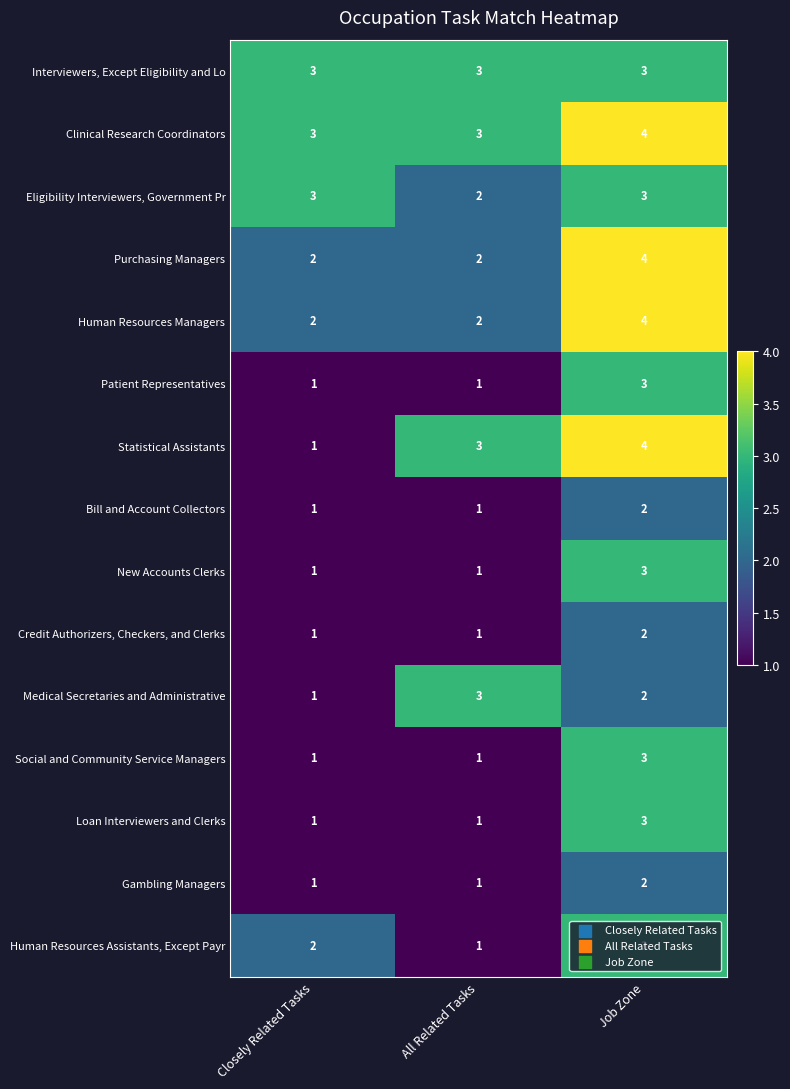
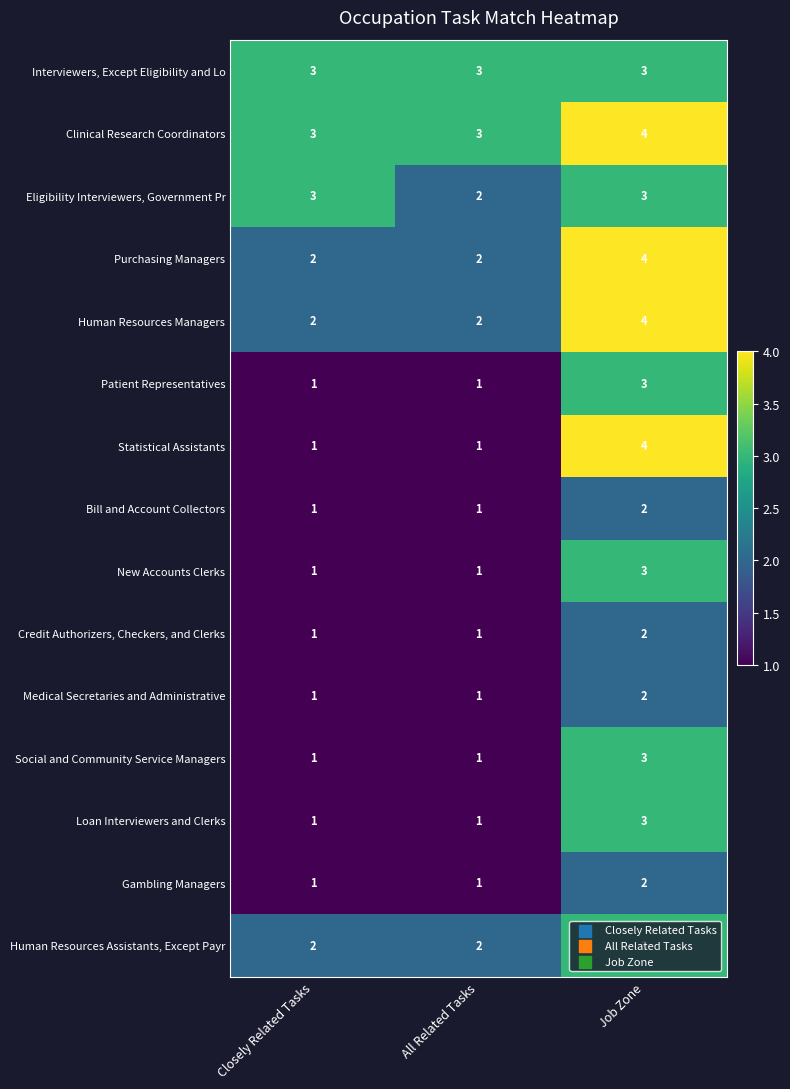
Statistical Assistants, All Related Tasks: 3 -> 1
Medical Secretaries and Administrative, All Related Tasks: 3 -> 1
Human Resources Assistants, Except Payr, All Related Tasks: 1 -> 2
